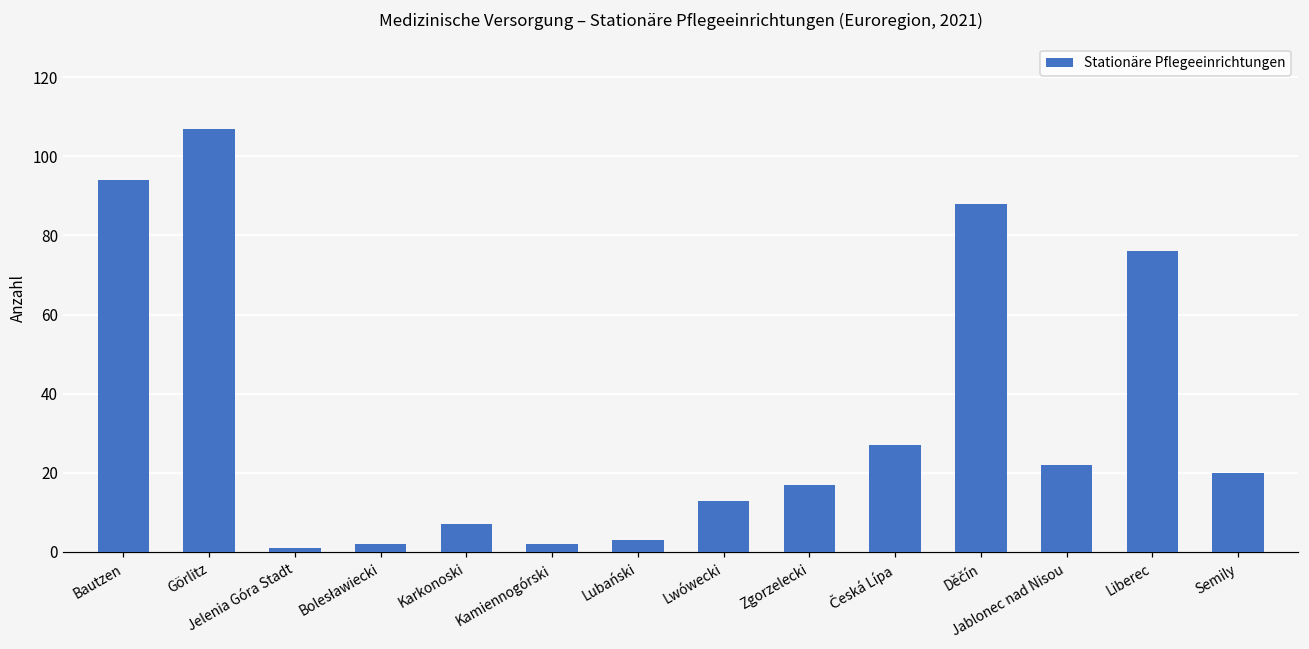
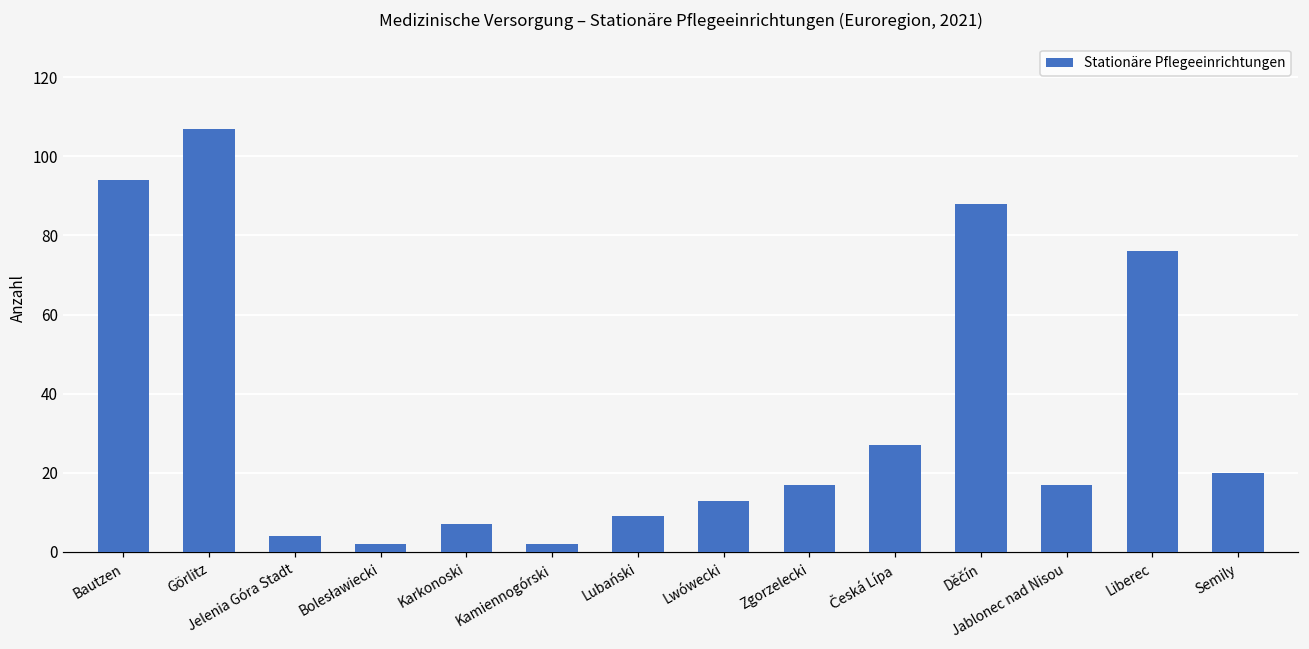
Jelenia Góra Stadt: 1 -> 4
Lubański: 3 -> 9
Jablonec nad Nisou: 22 -> 17
